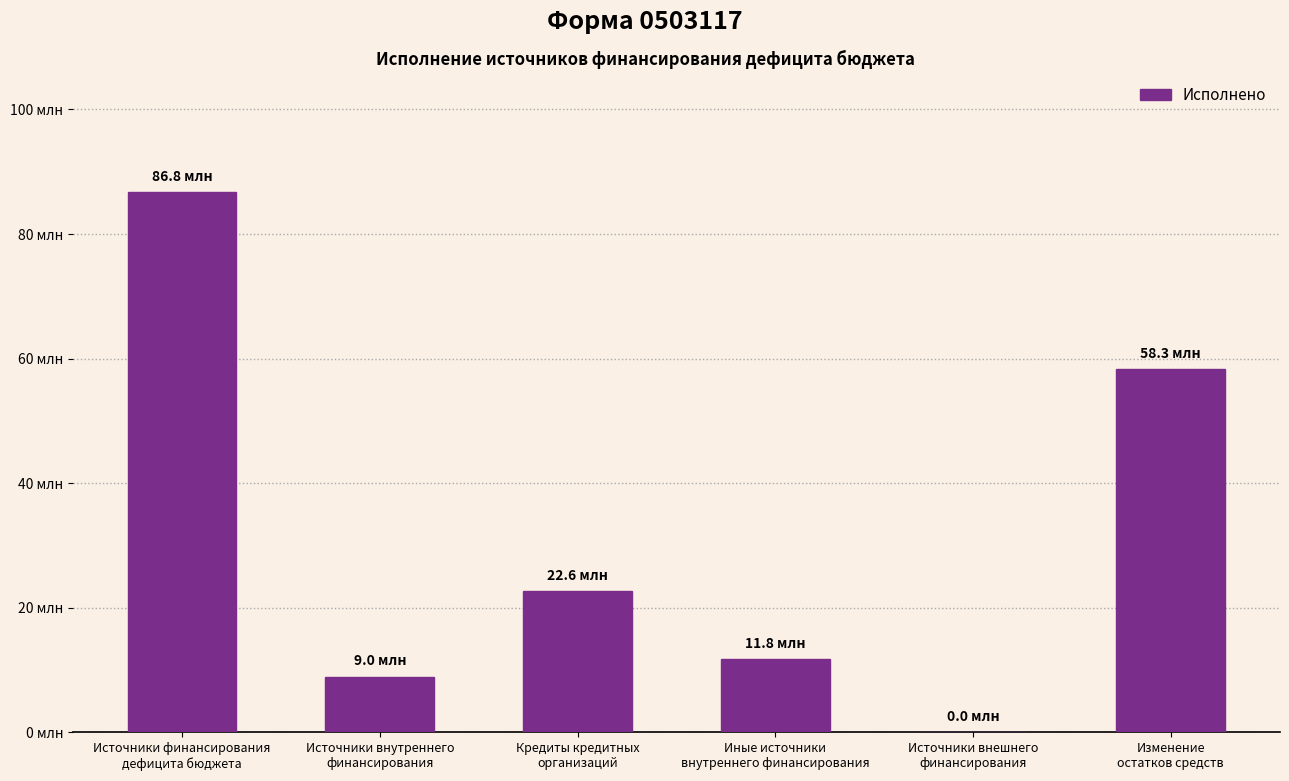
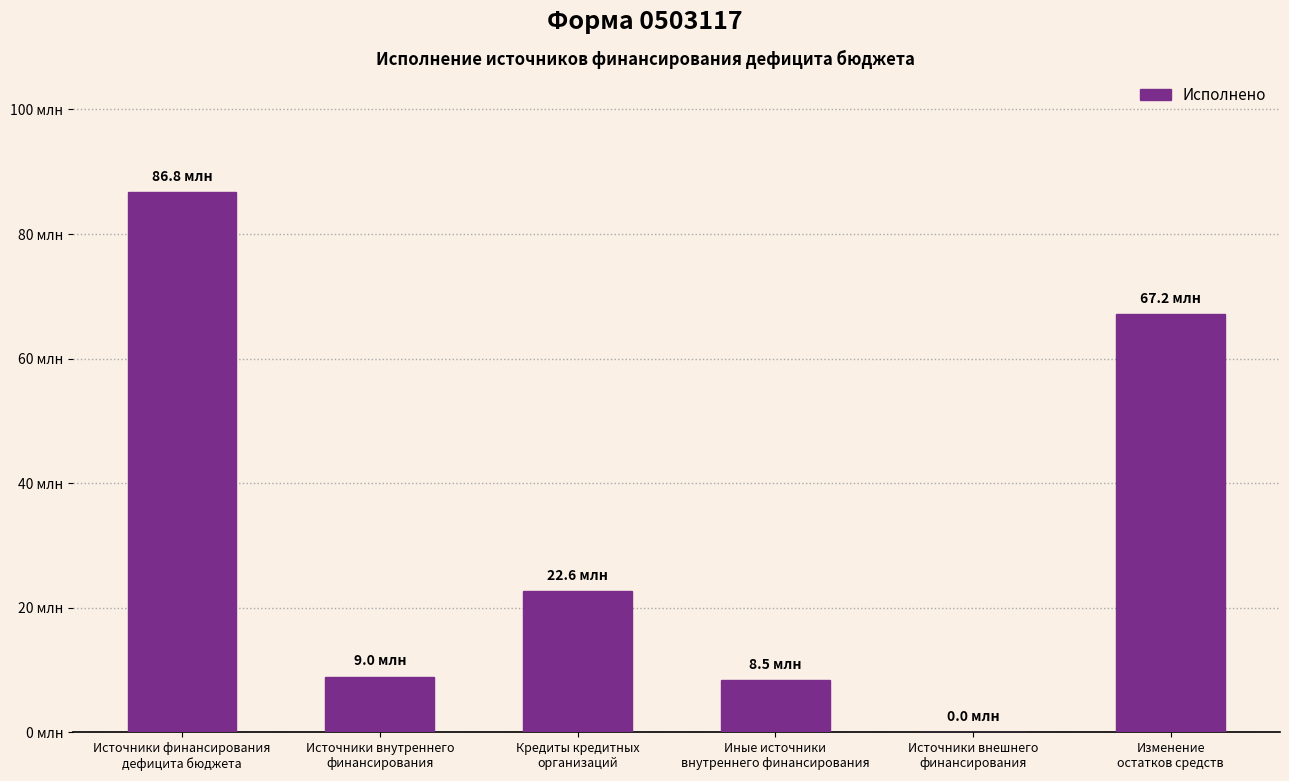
Иные источники внутреннего финансирования: 11.8 -> 8.5
Изменение остатков средств: 58.3 -> 67.2
